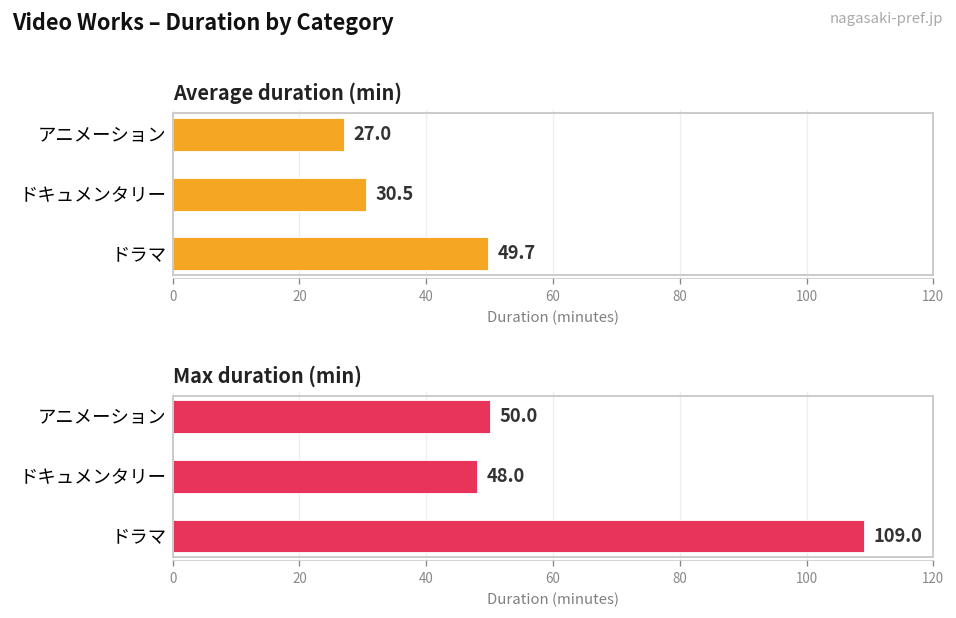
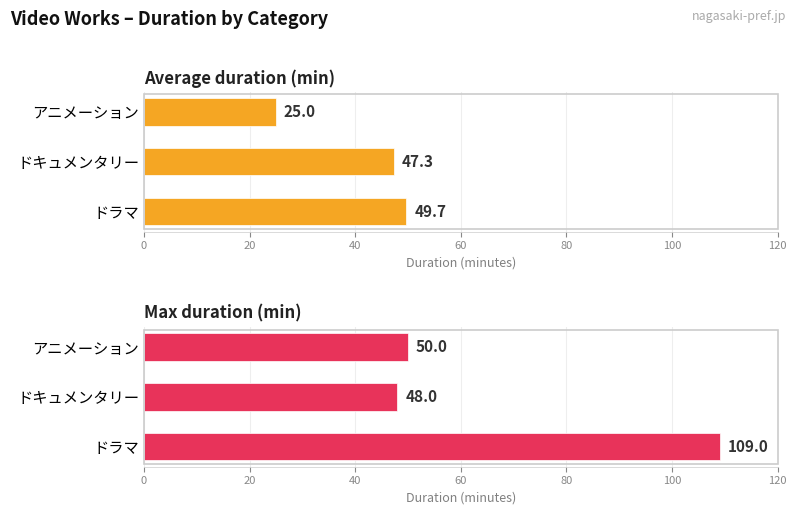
Average duration (min), アニメーション: 27.0 -> 25.0
Average duration (min), ドキュメンタリー: 30.5 -> 47.3
